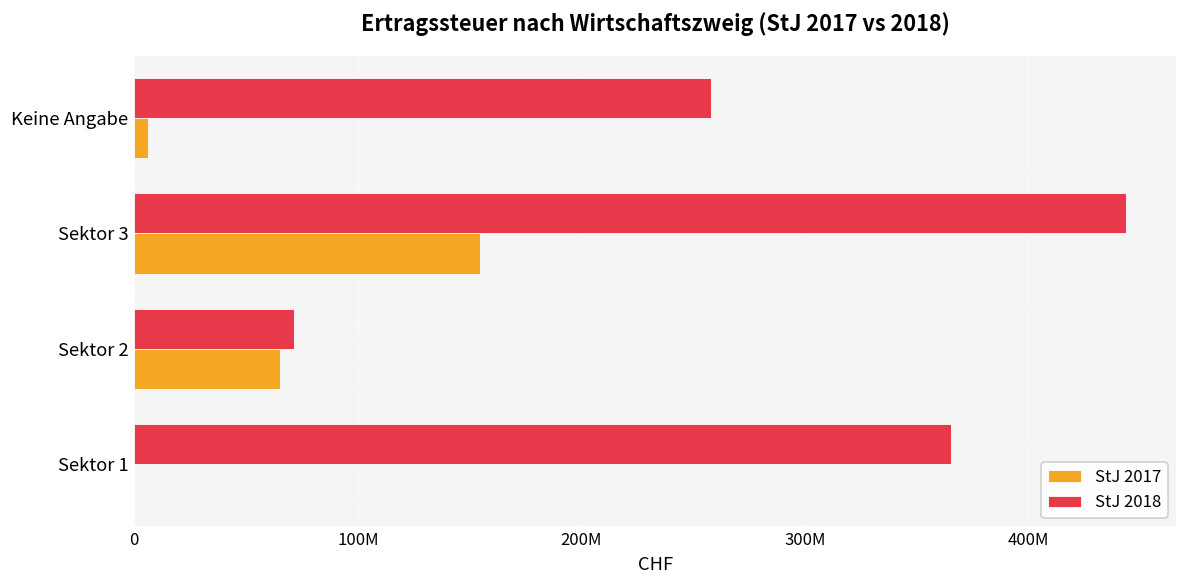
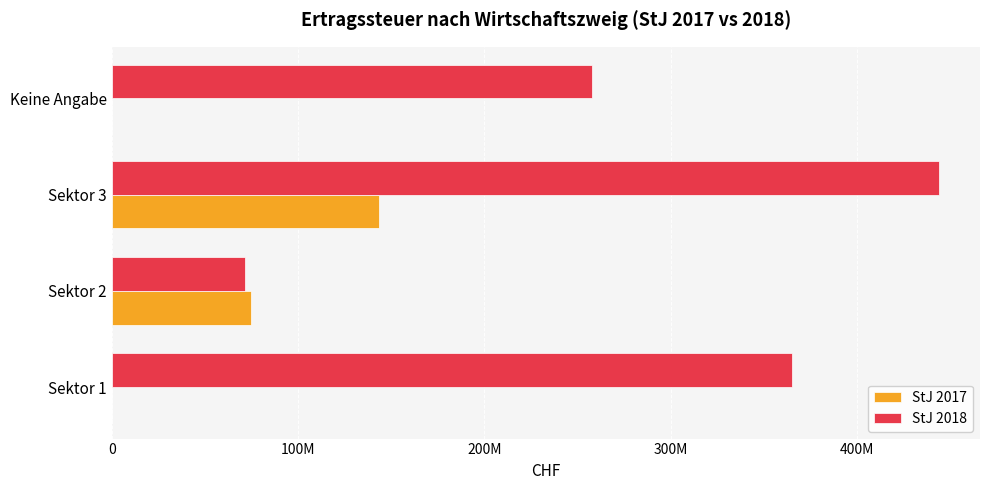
StJ 2017, Keine Angabe: 6000000 -> 0
StJ 2017, Sektor 3: 155000000 -> 144000000
StJ 2017, Sektor 2: 65000000 -> 75000000
